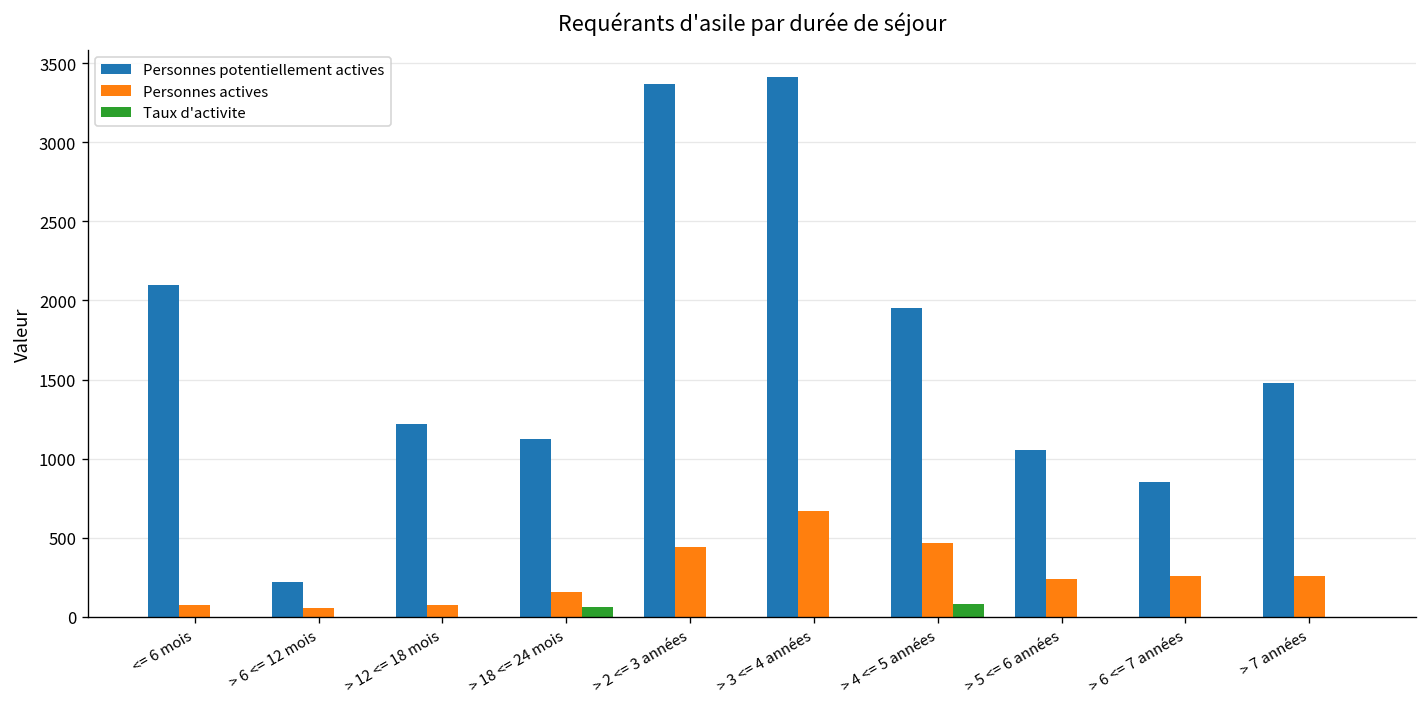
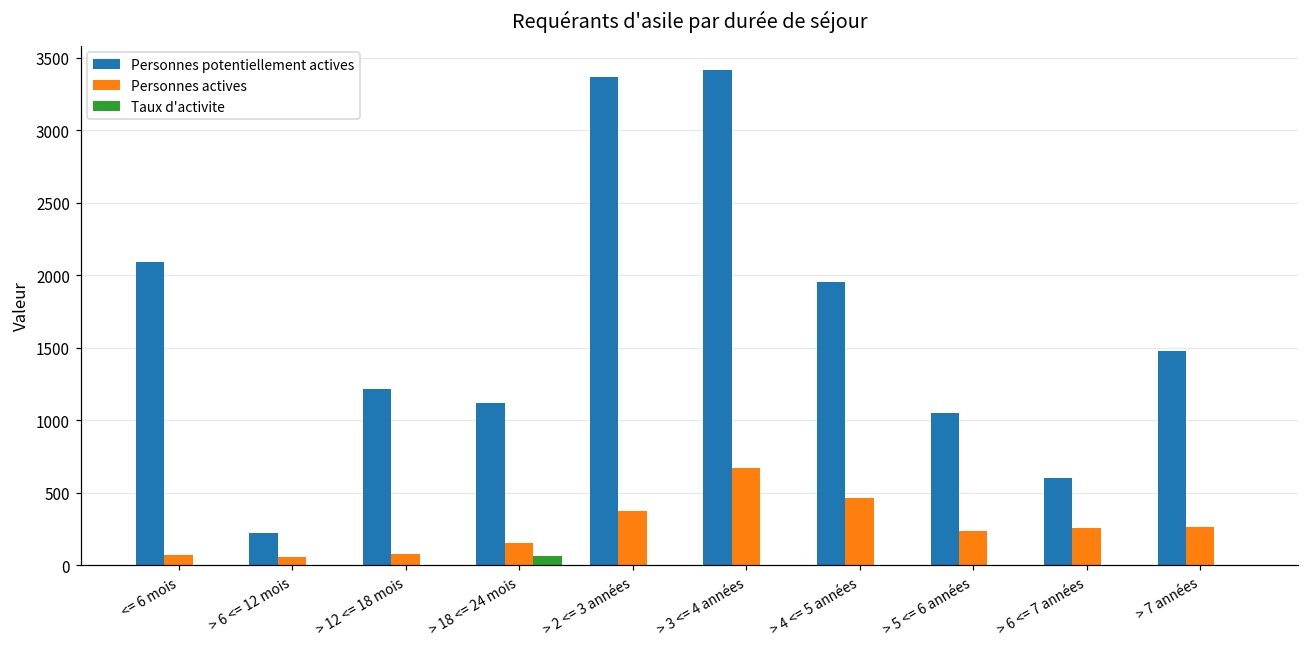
Personnes actives, > 2 <= 3 années: 440 -> 370
Taux d'activite, > 4 <= 5 années: 80 -> 0
Personnes potentiellement actives, > 6 <= 7 années: 860 -> 600
